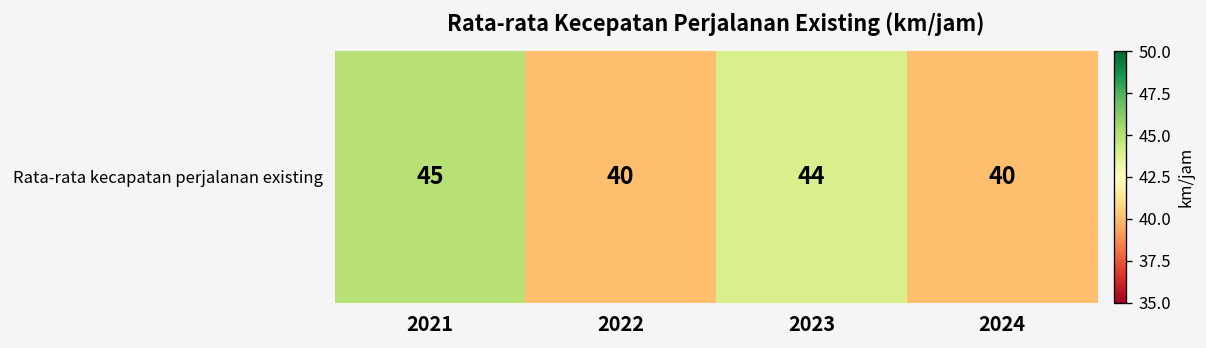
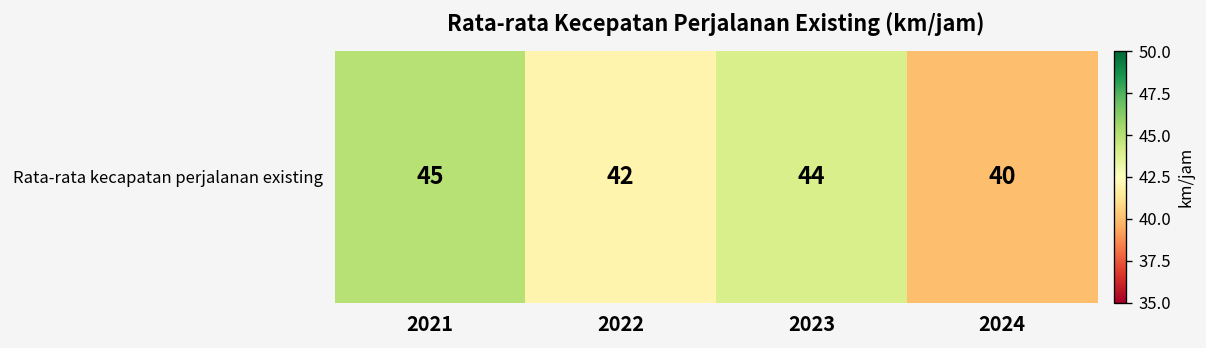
Rata-rata kecapatan perjalanan existing, 2022: 40 -> 42
